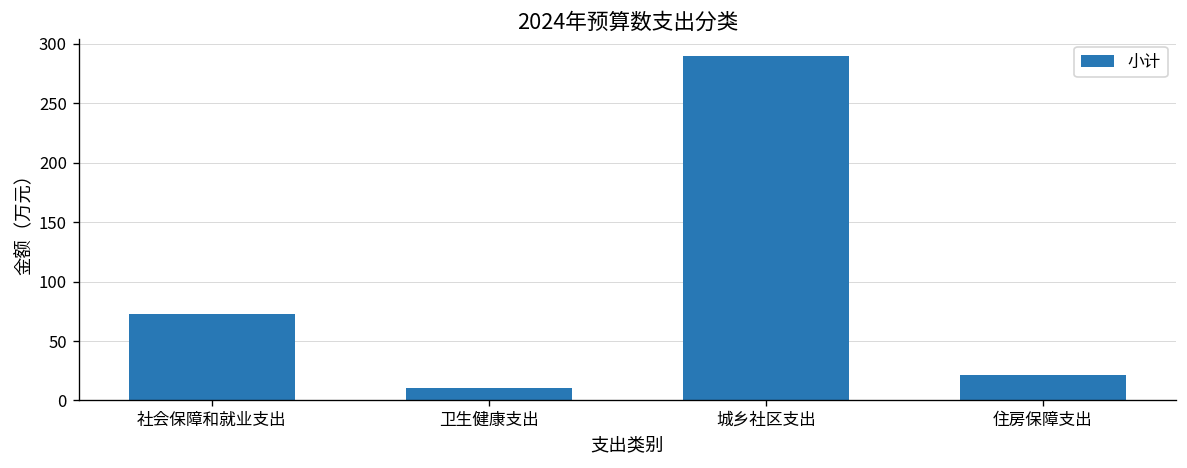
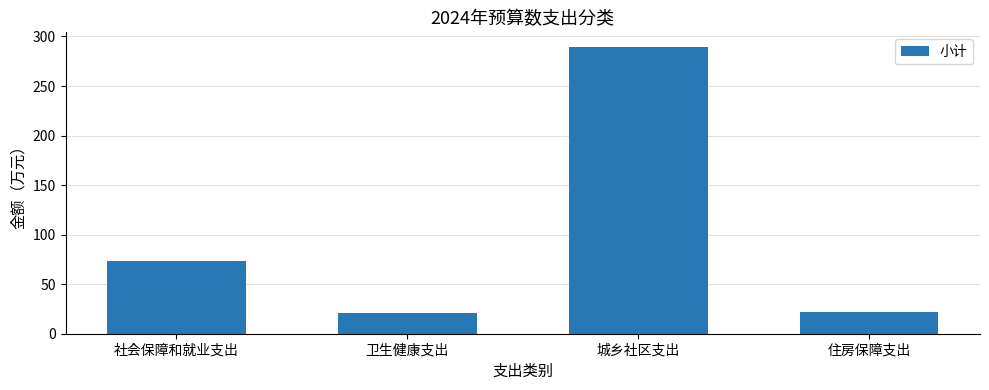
卫生健康支出: 10 -> 20
